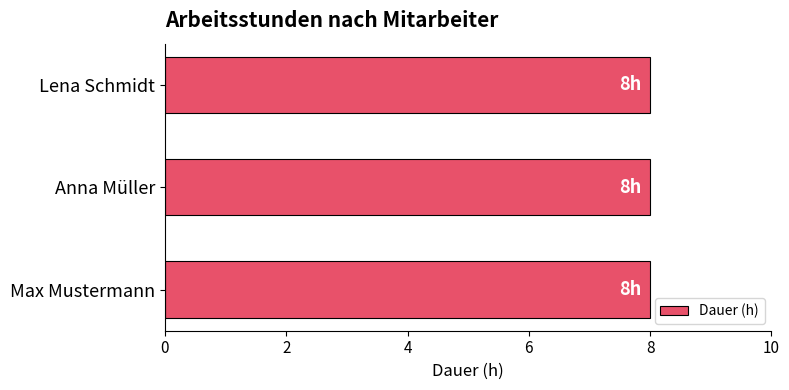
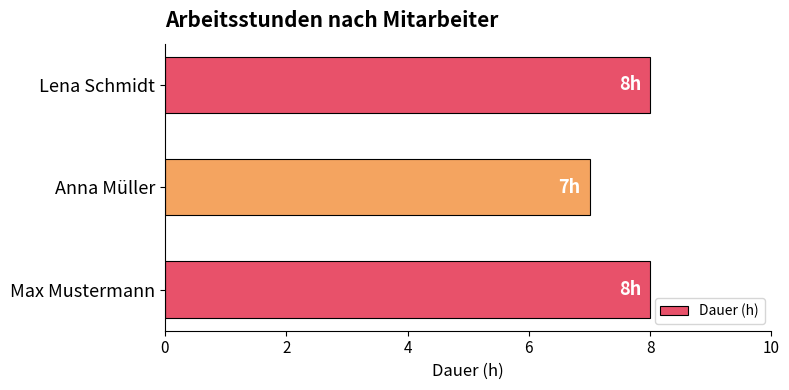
Anna Müller: 8h -> 7h
